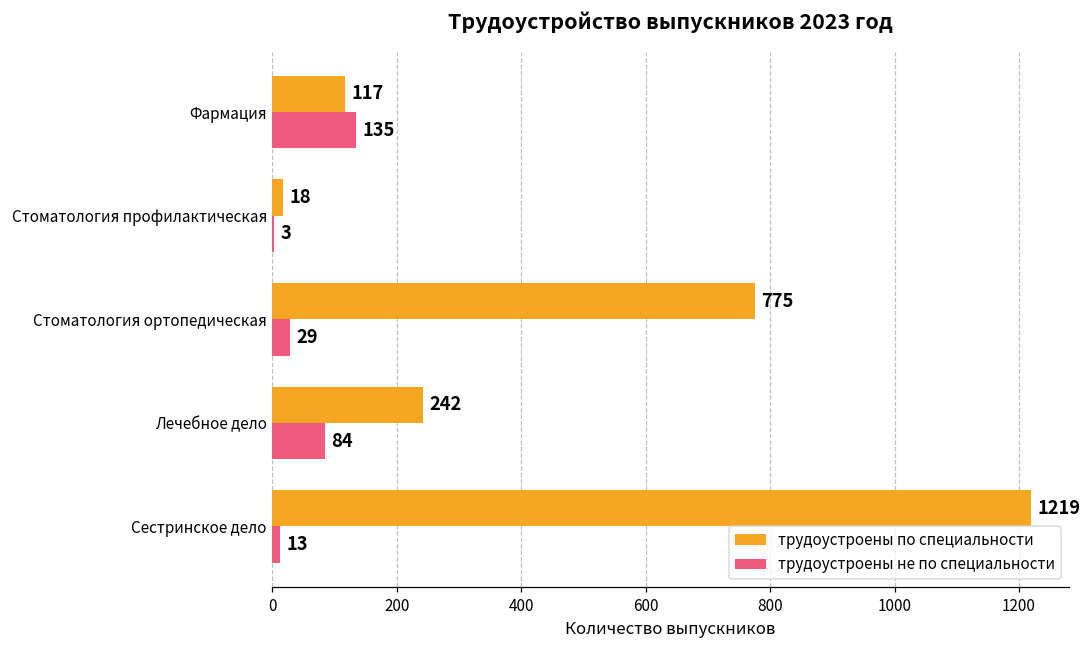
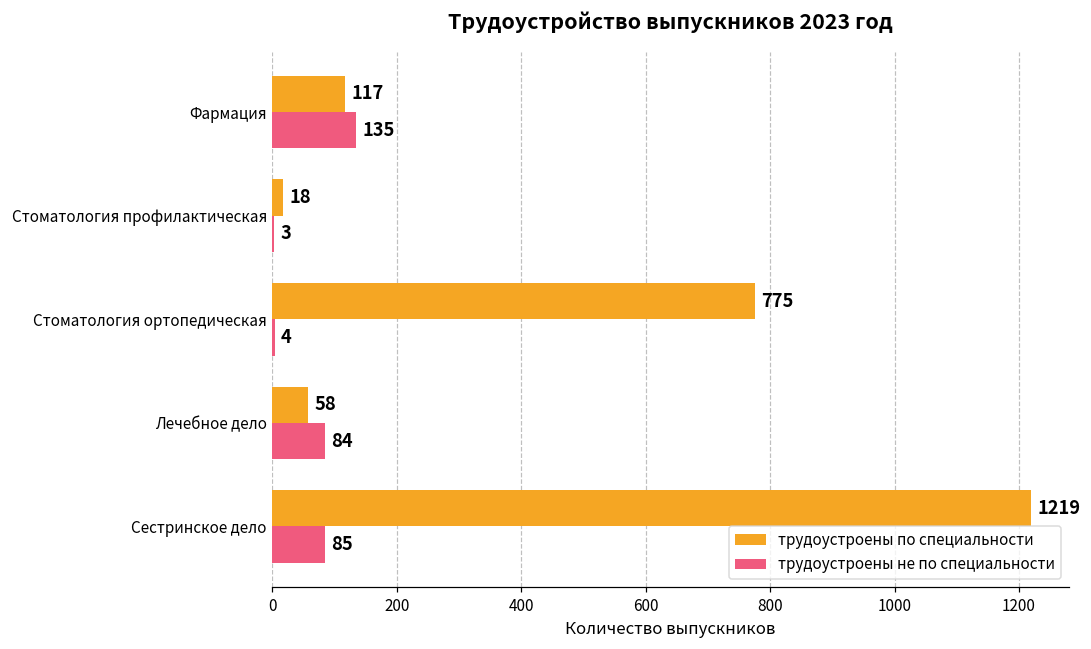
трудоустроены не по специальности, Стоматология ортопедическая: 29 -> 4
трудоустроены по специальности, Лечебное дело: 242 -> 58
трудоустроены не по специальности, Сестринское дело: 13 -> 85
